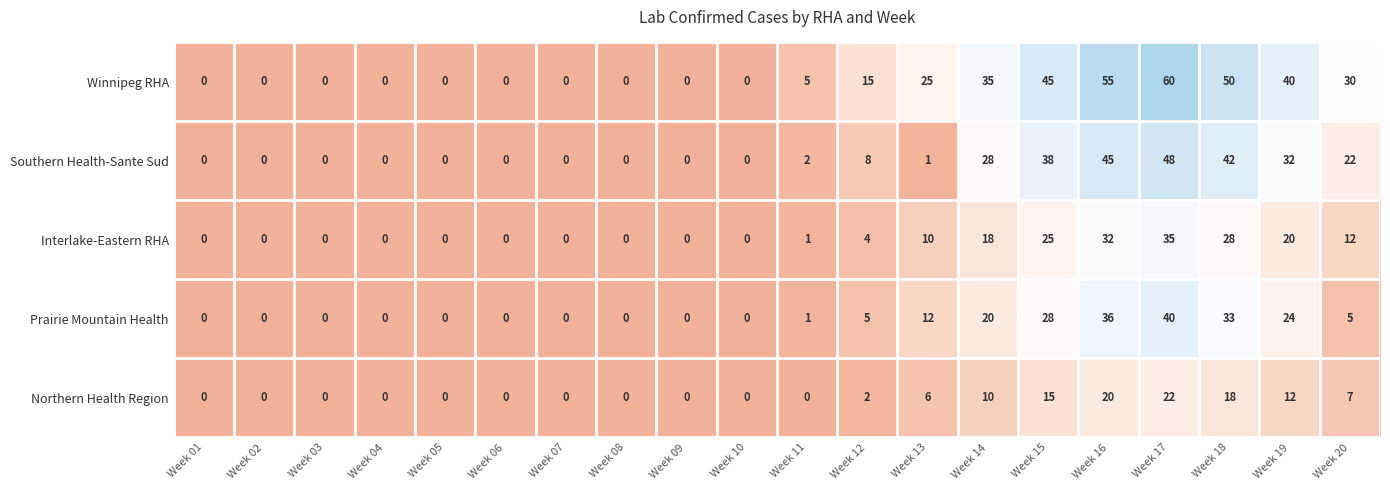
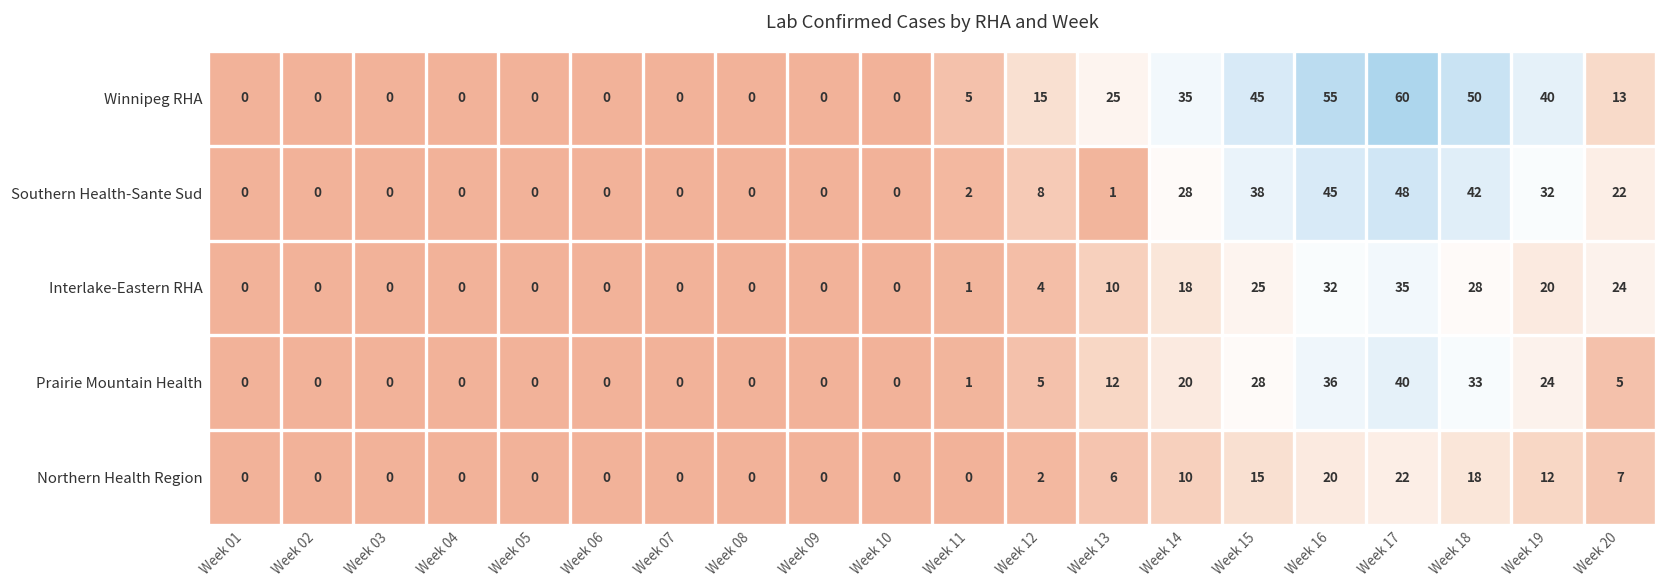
Winnipeg RHA, Week 20: 30 -> 13
Interlake-Eastern RHA, Week 20: 12 -> 24
